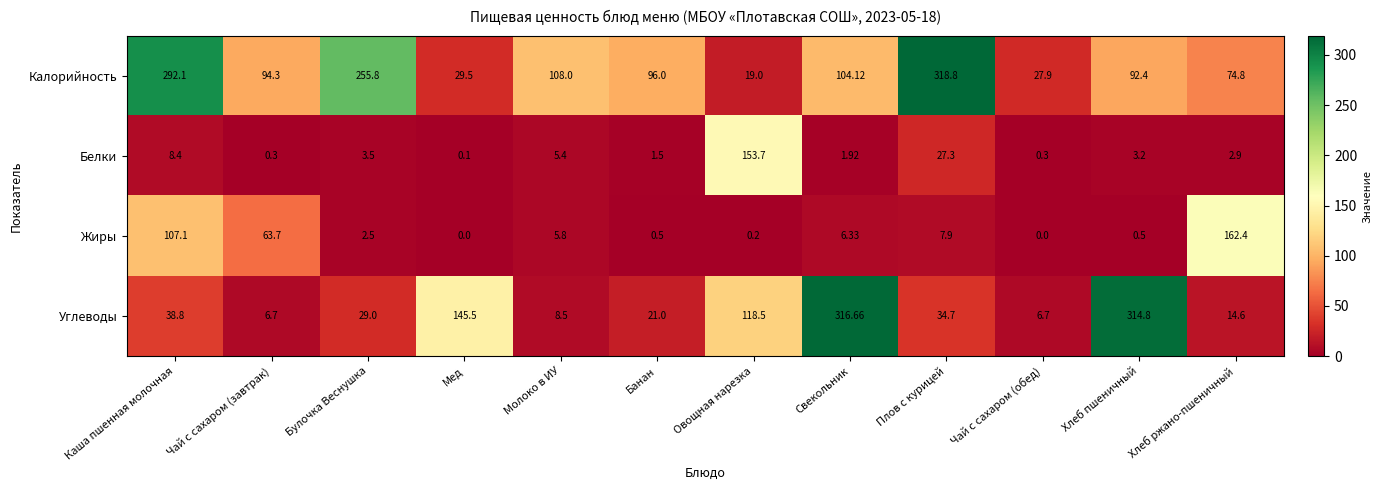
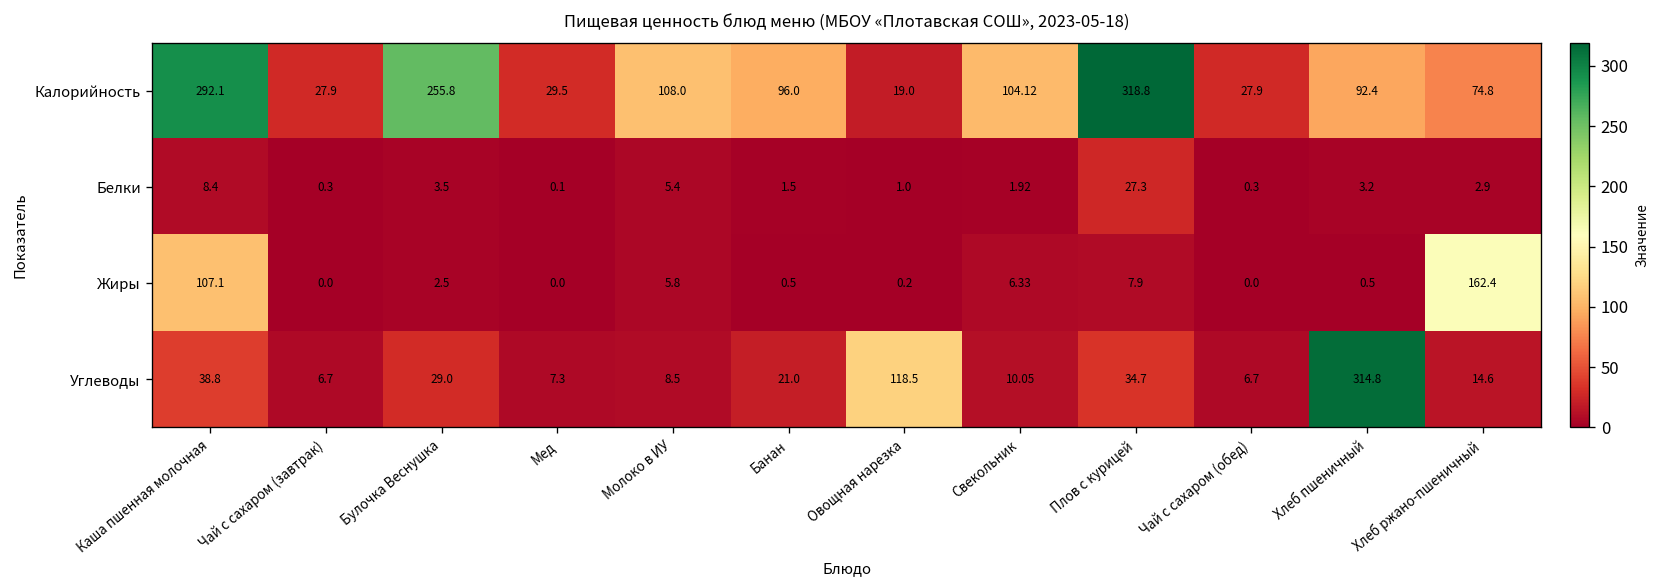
Калорийность, Чай с сахаром (завтрак): 94.3 -> 27.9
Белки, Овощная нарезка: 153.7 -> 1.0
Жиры, Чай с сахаром (завтрак): 63.7 -> 0.0
Углеводы, Мед: 145.5 -> 7.3
Углеводы, Свекольник: 316.66 -> 10.05
